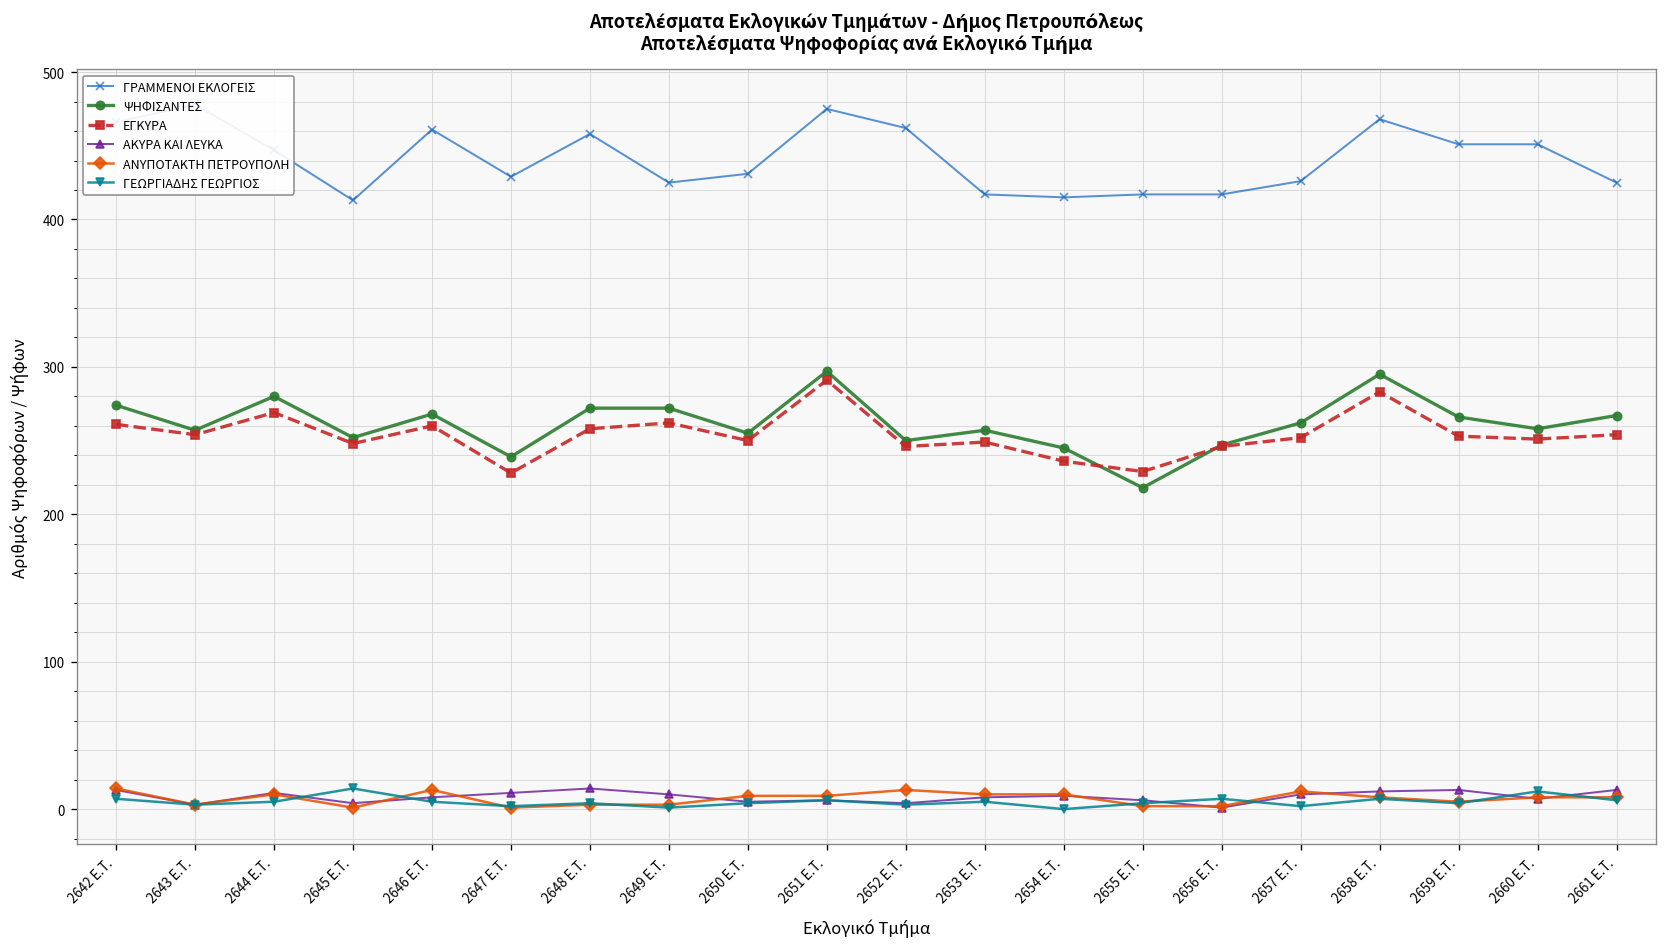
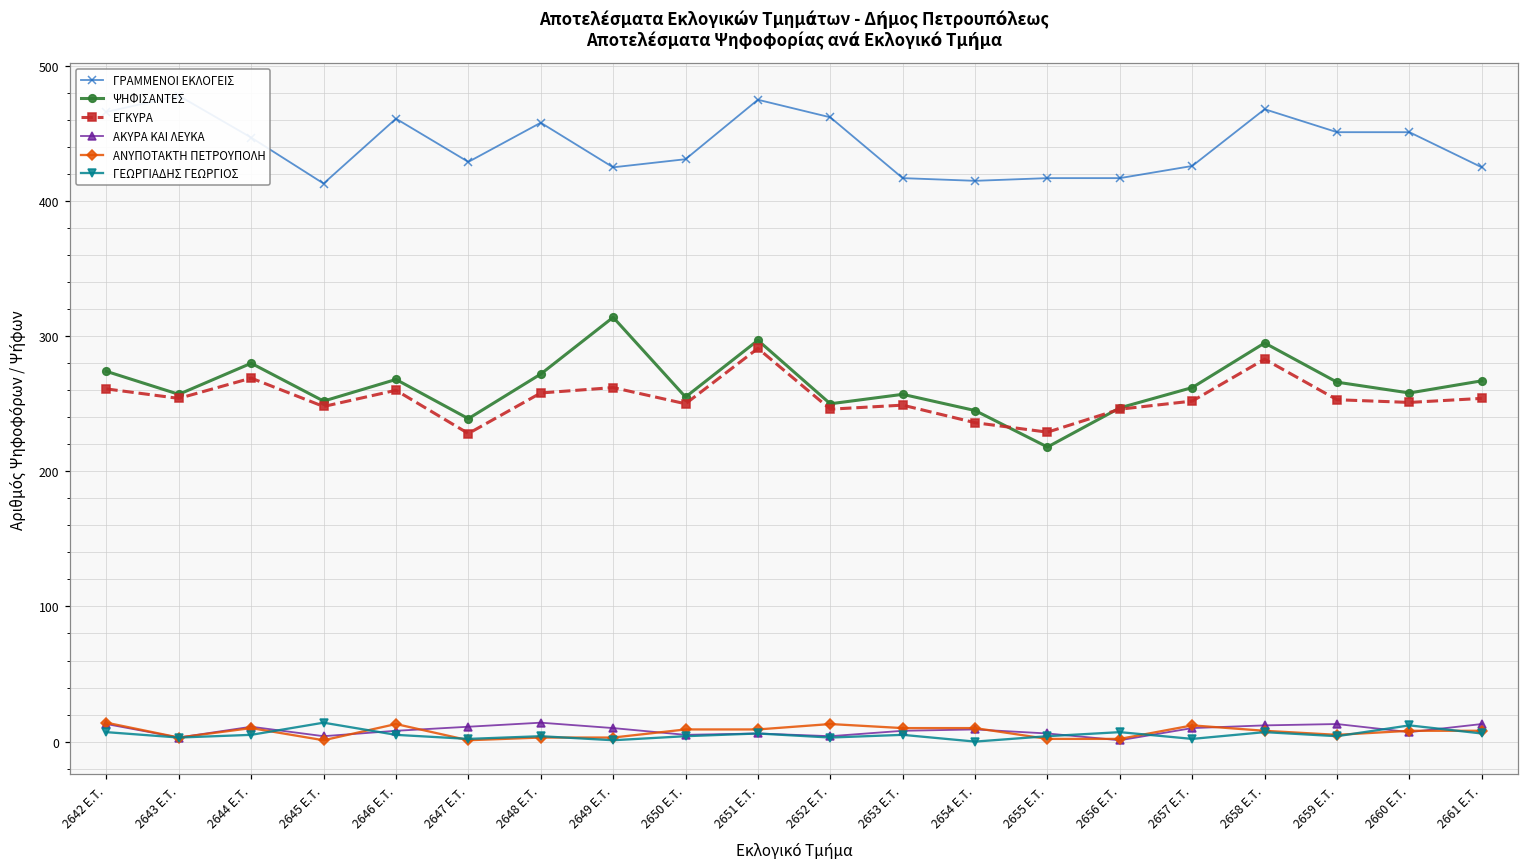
ΨΗΦΙΣΑΝΤΕΣ, 2649 E.T.: 272 -> 314
